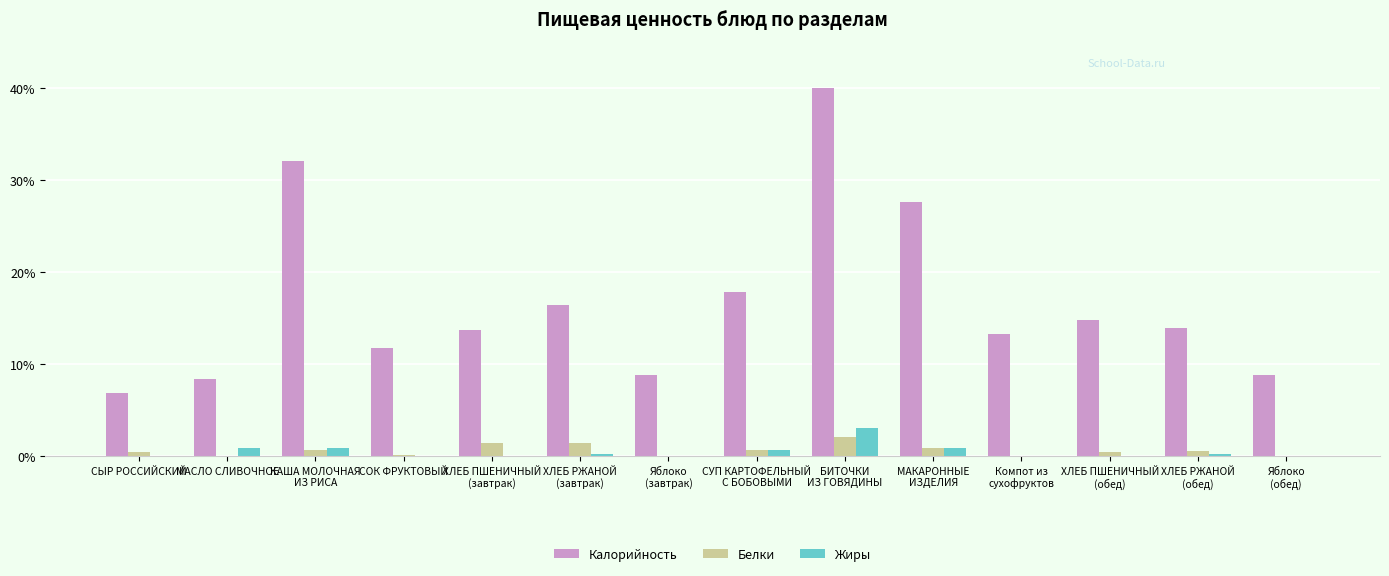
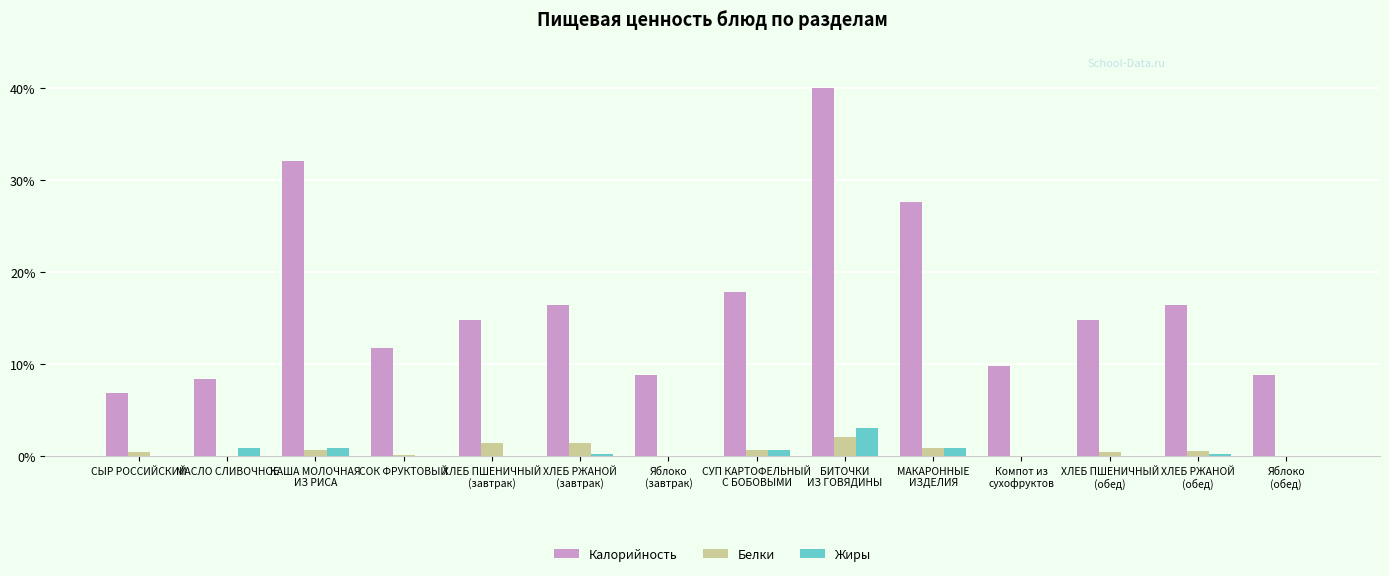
Калорийность, ХЛЕБ ПШЕНИЧНЫЙ (завтрак): 14% -> 15%
Калорийность, Компот из сухофруктов: 13% -> 10%
Калорийность, ХЛЕБ РЖАНОЙ (обед): 14% -> 16%
